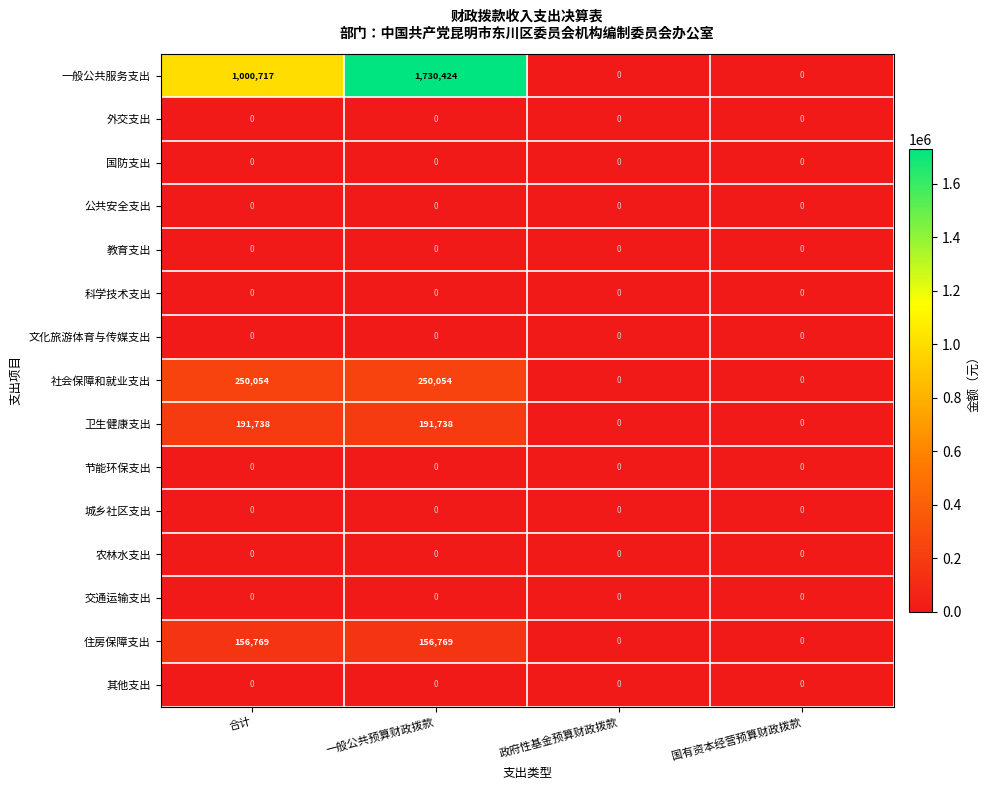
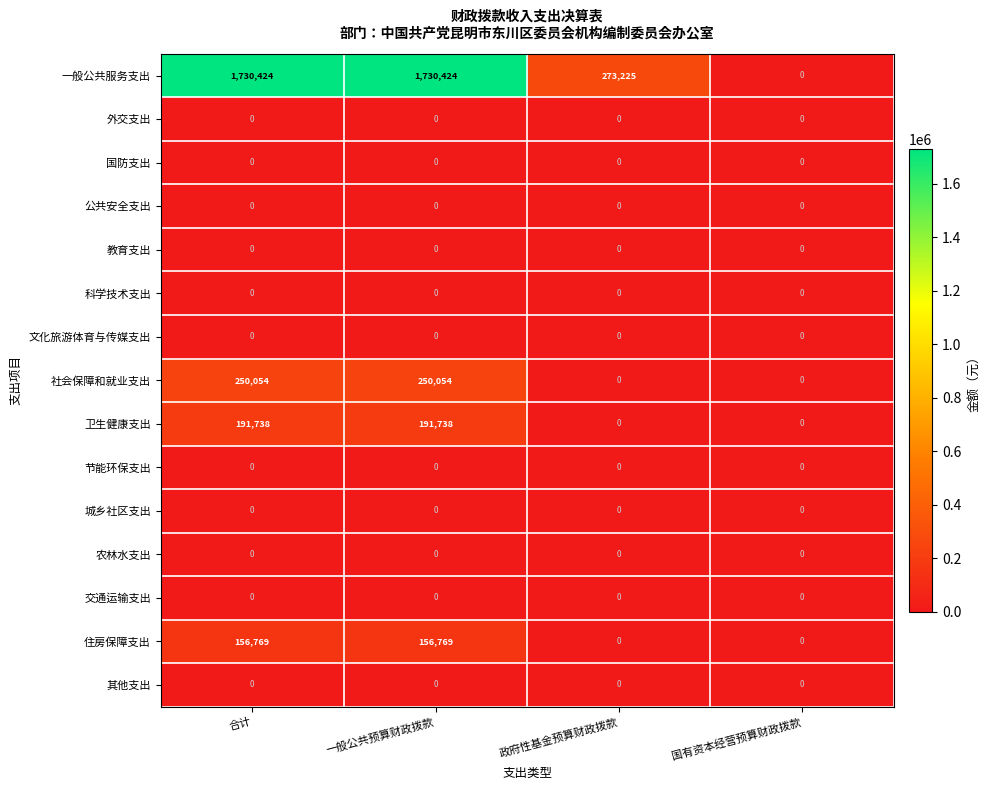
一般公共服务支出, 合计: 1,000,717 -> 1,730,424
一般公共服务支出, 政府性基金预算财政拨款: 0 -> 273,225
